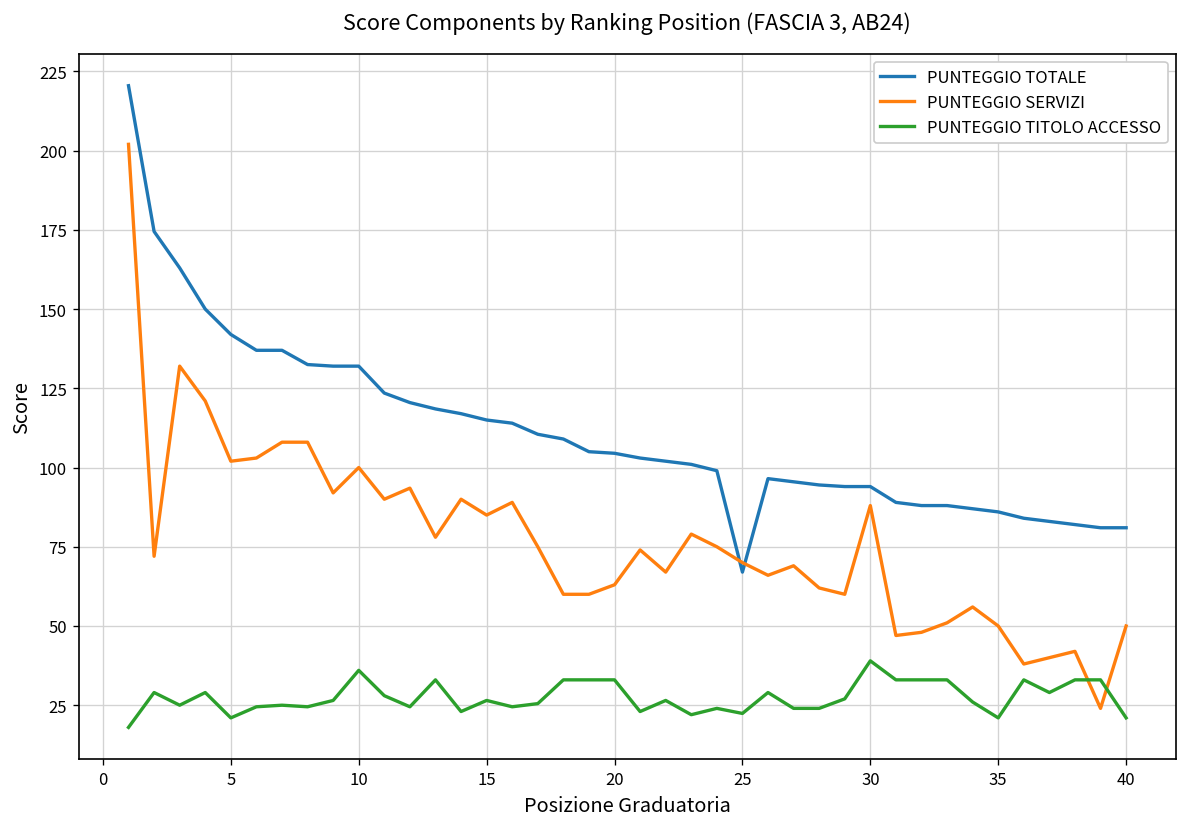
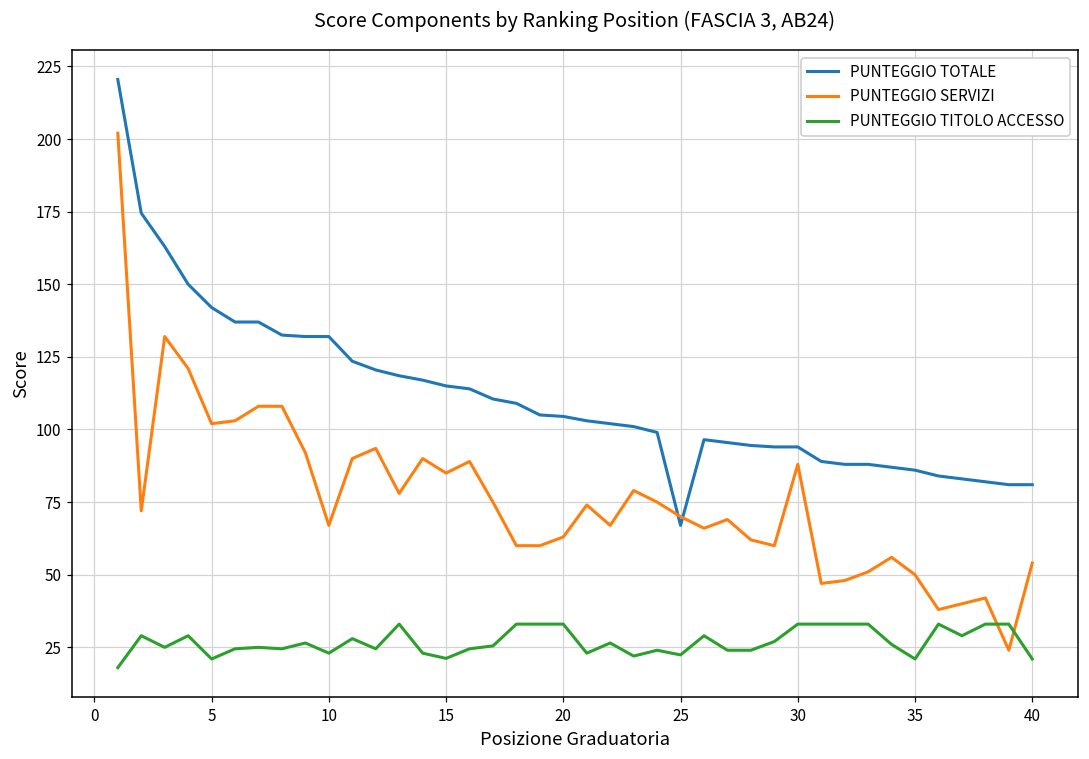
PUNTEGGIO SERVIZI, 10: 100 -> 67
PUNTEGGIO TITOLO ACCESSO, 10: 36 -> 23
PUNTEGGIO TITOLO ACCESSO, 15: 27 -> 21
PUNTEGGIO TITOLO ACCESSO, 30: 39 -> 33
PUNTEGGIO SERVIZI, 40: 50 -> 54
